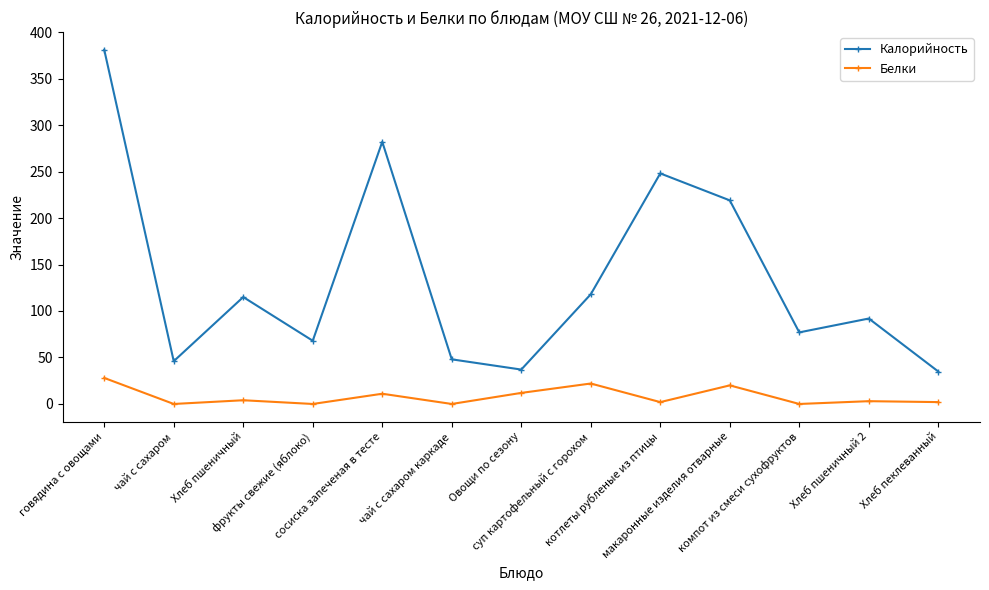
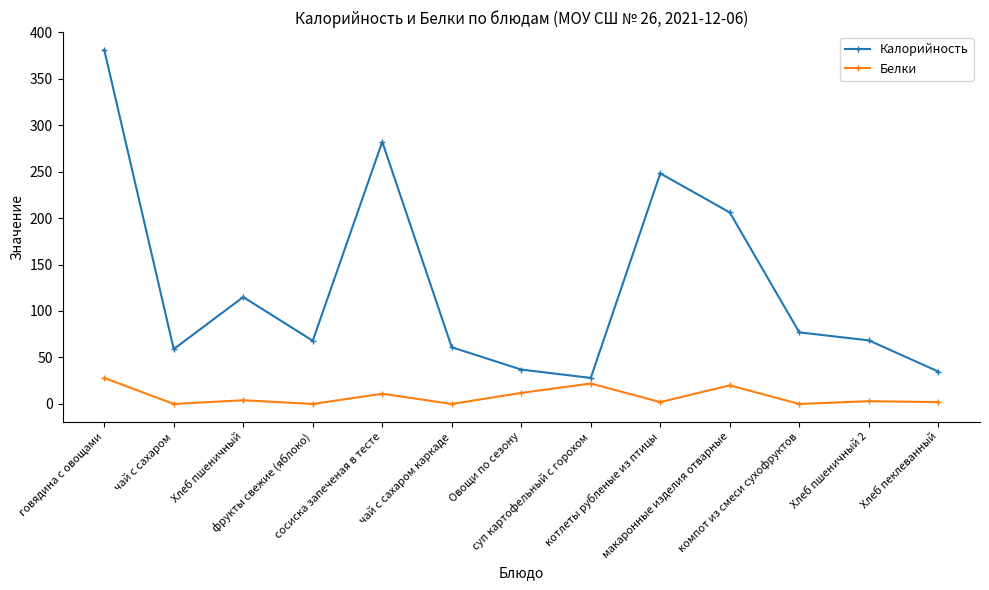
Калорийность, чай с сахаром: 50 -> 60
Калорийность, чай с сахаром каркаде: 50 -> 60
Калорийность, суп картофельный с горохом: 120 -> 30
Калорийность, макаронные изделия отварные: 220 -> 210
Калорийность, Хлеб пшеничный 2: 90 -> 70
